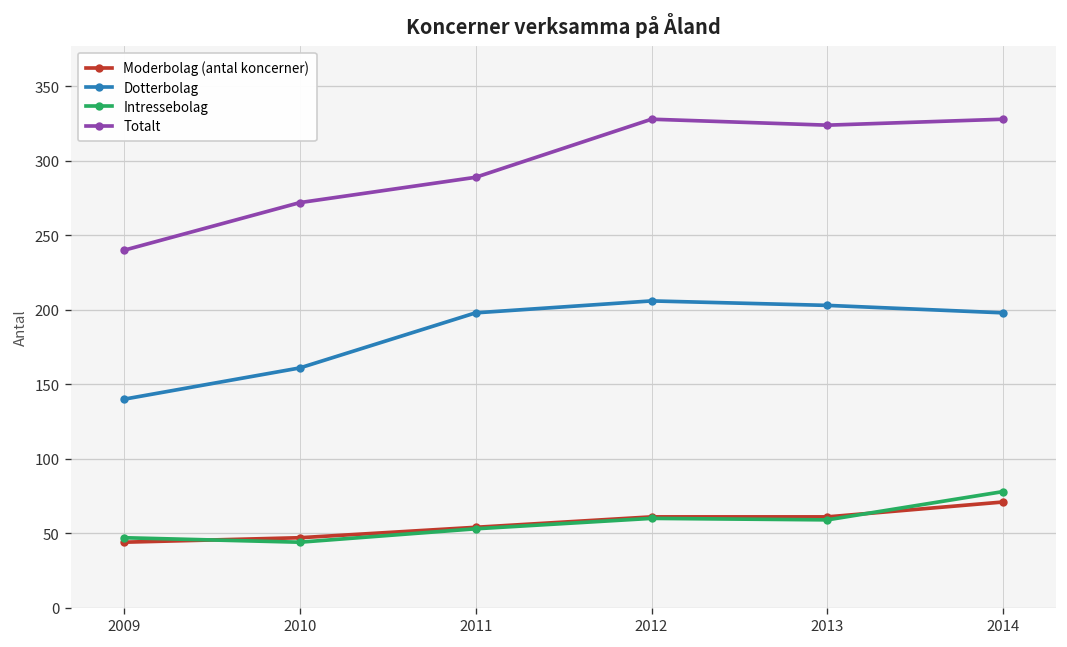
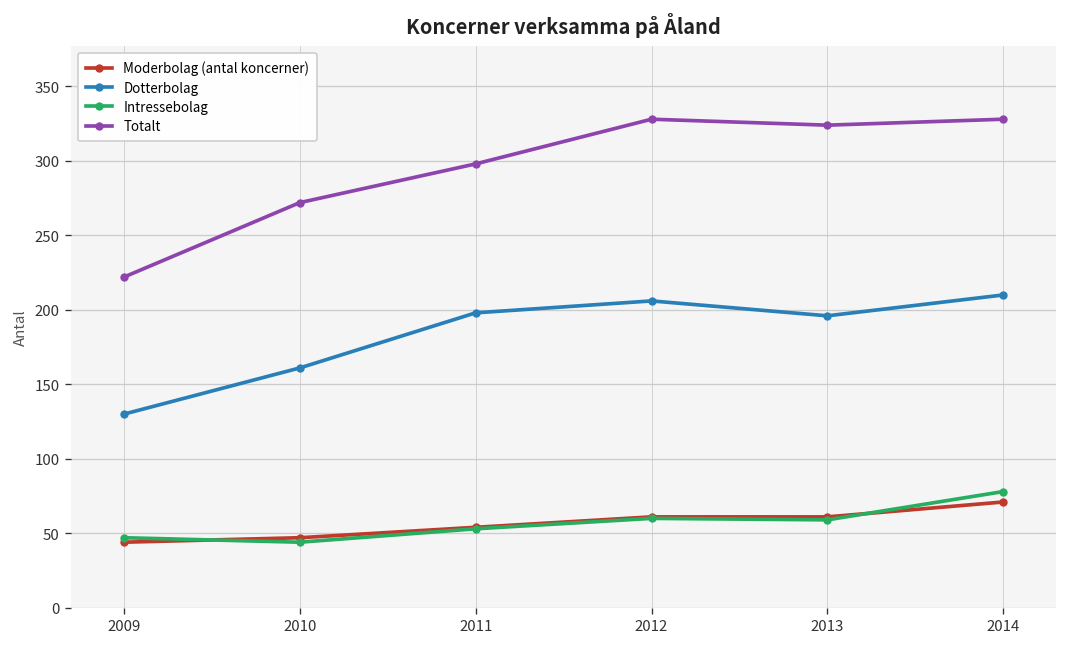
Dotterbolag, 2009: 140 -> 130
Totalt, 2009: 240 -> 222
Totalt, 2011: 289 -> 298
Dotterbolag, 2013: 203 -> 196
Dotterbolag, 2014: 198 -> 210
